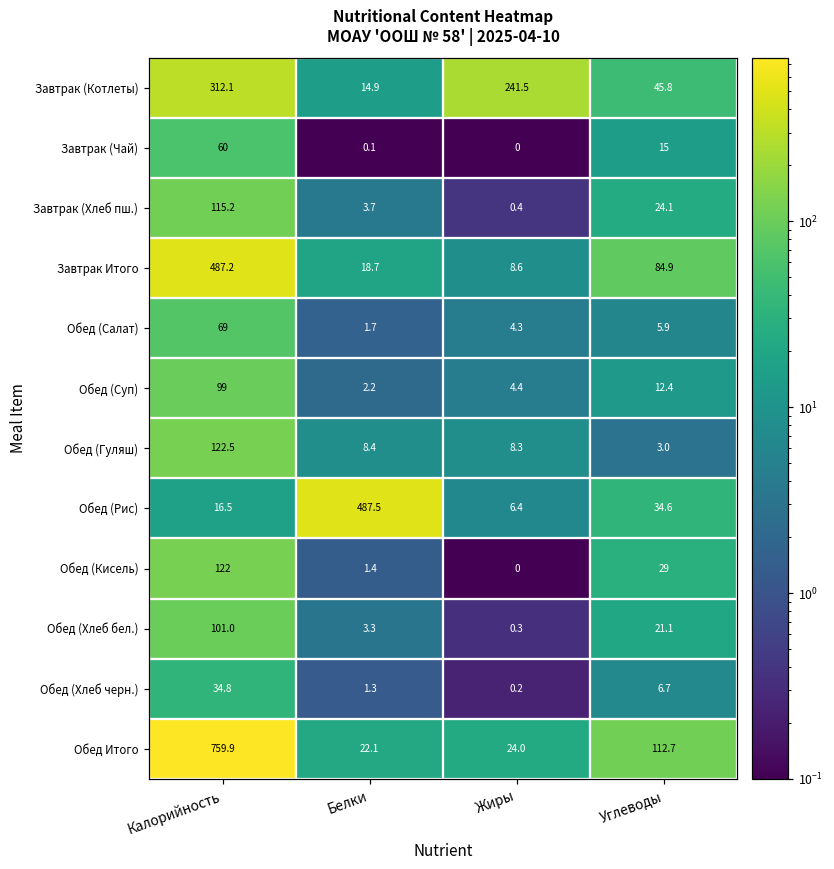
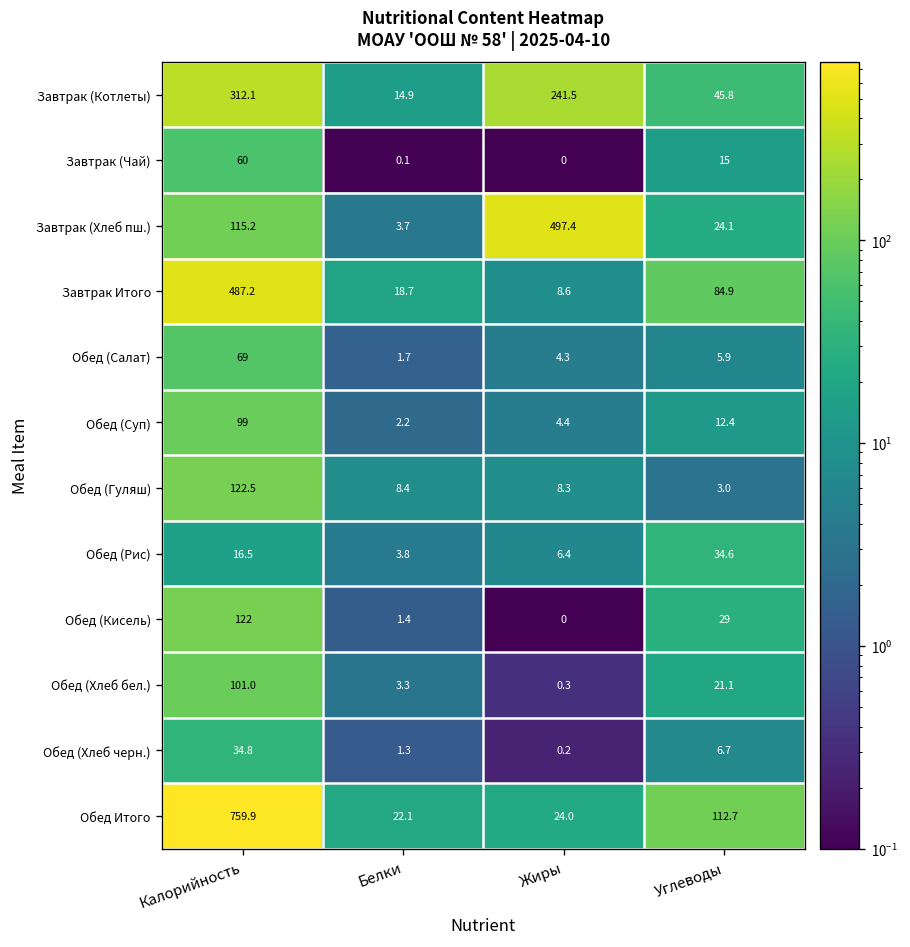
Завтрак (Хлеб пш.), Жиры: 0.4 -> 497.4
Обед (Рис), Белки: 487.5 -> 3.8
